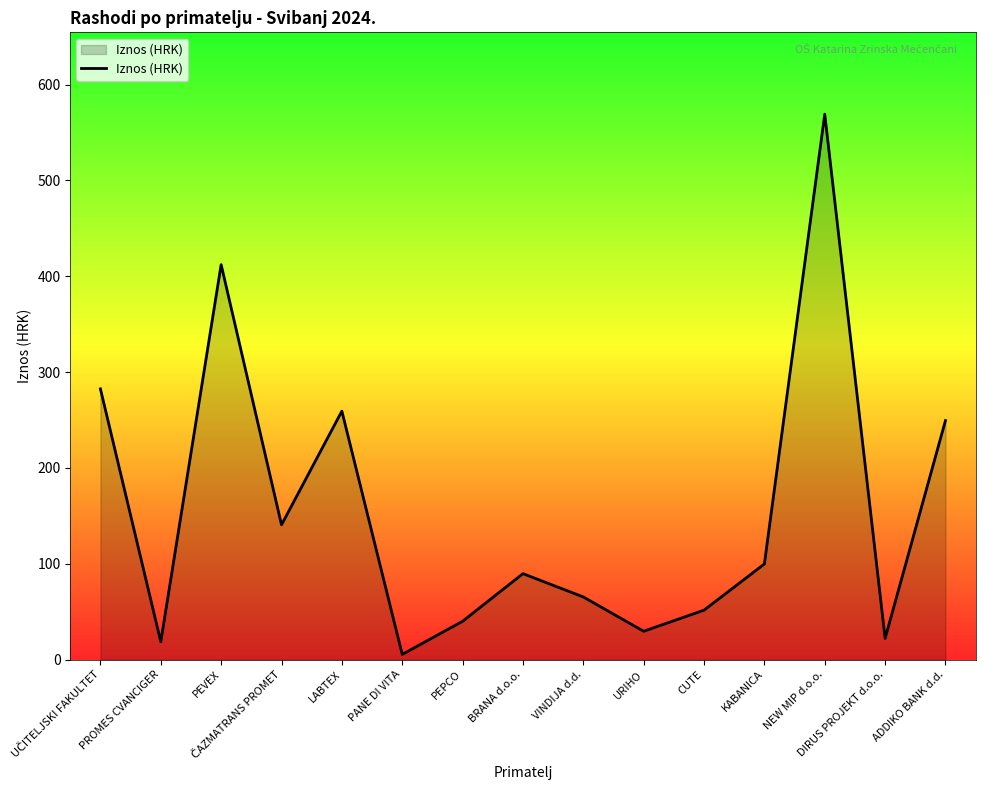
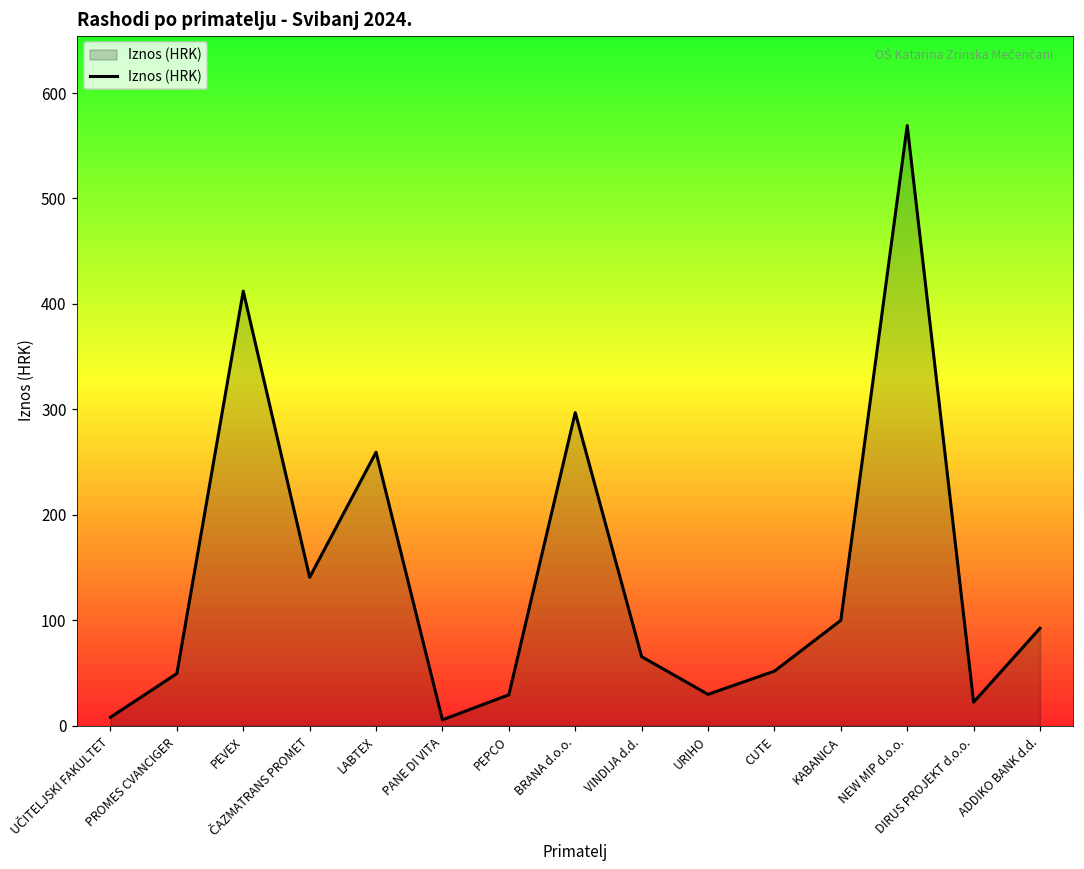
UČITELJSKI FAKULTET: 280 -> 10
PROMES CVANCIGER: 20 -> 50
PEPCO: 40 -> 30
BRANA d.o.o.: 90 -> 300
ADDIKO BANK d.d.: 250 -> 90
